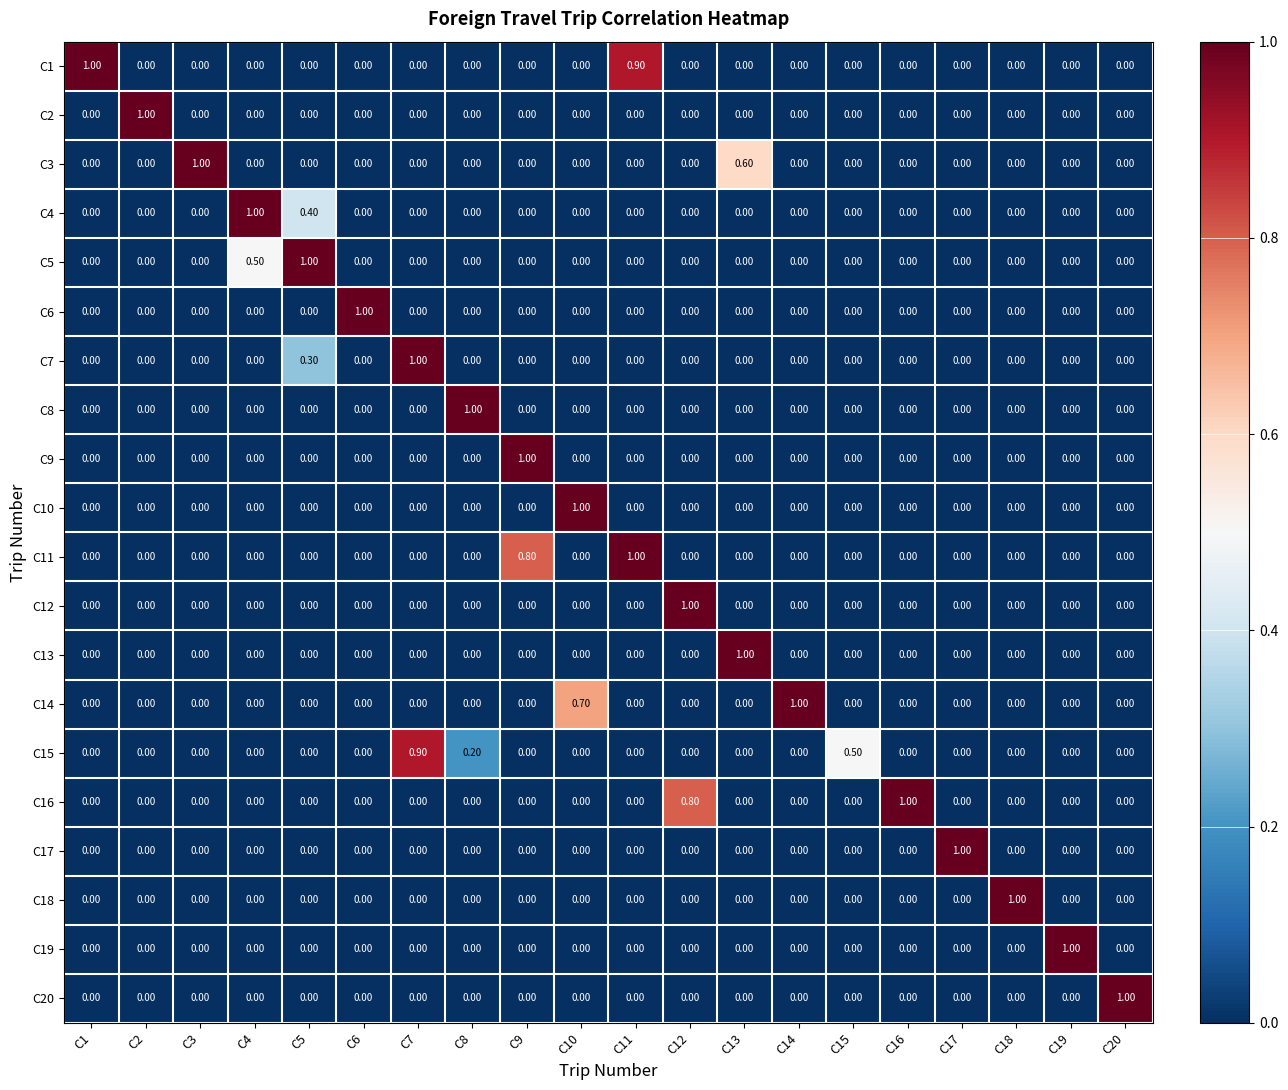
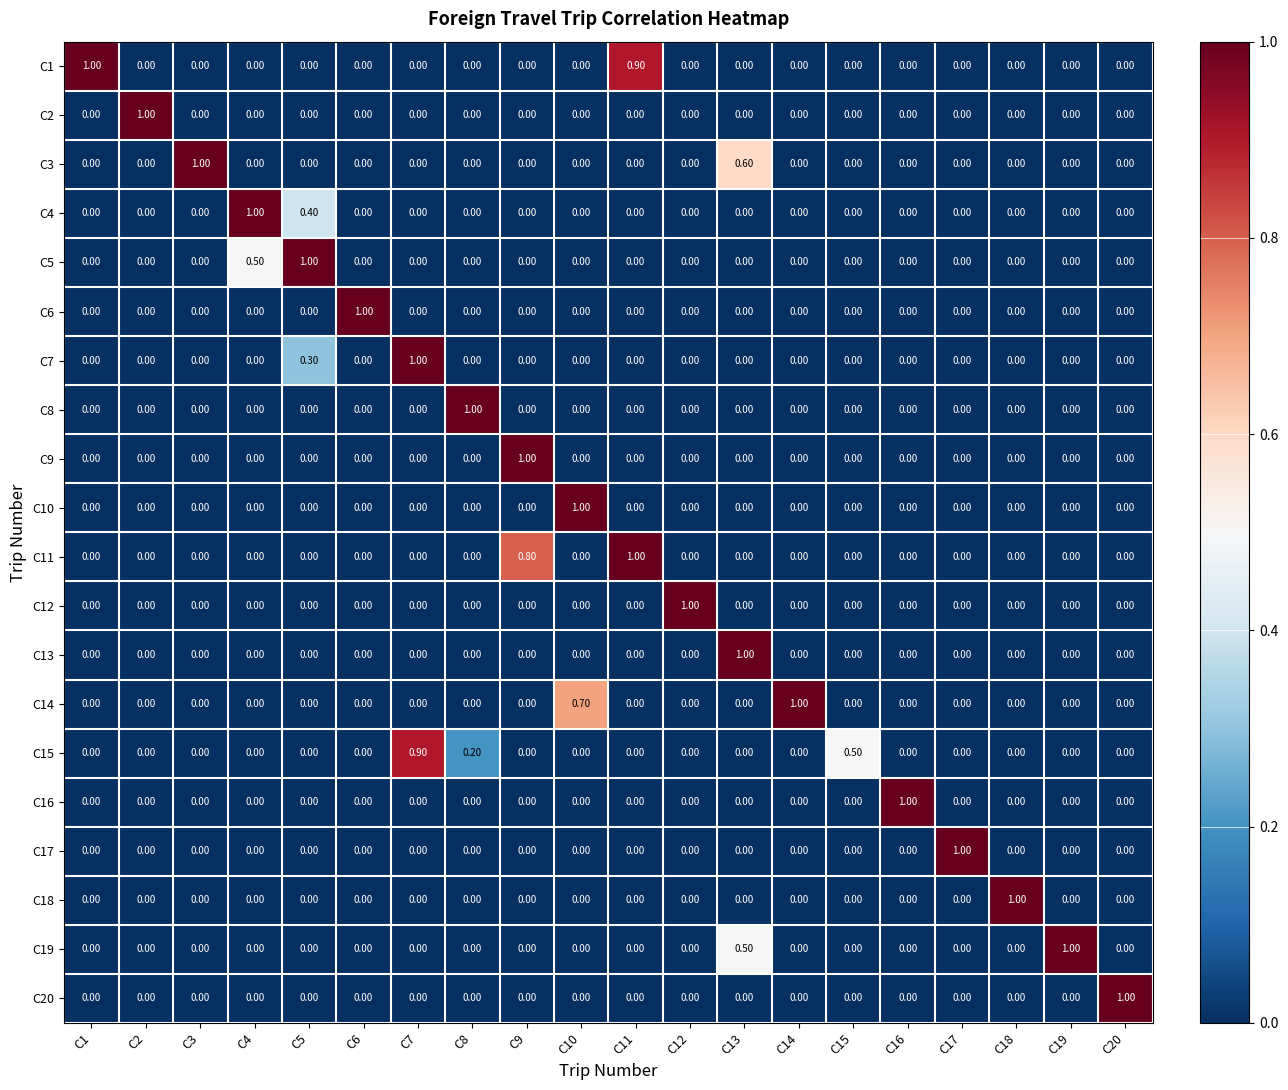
C16, C12: 0.80 -> 0.00
C19, C13: 0.00 -> 0.50
